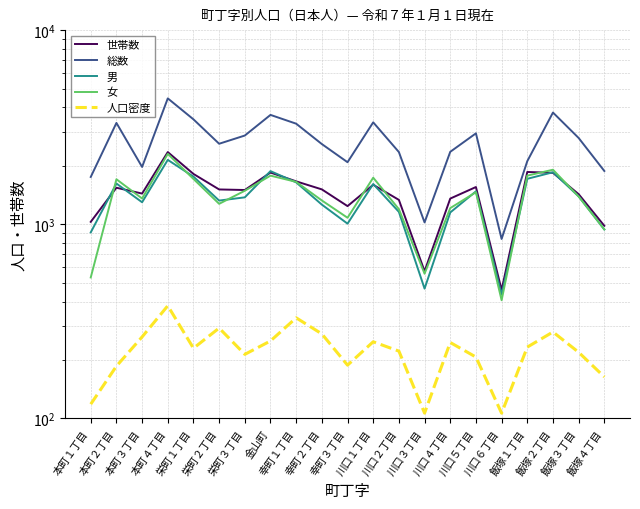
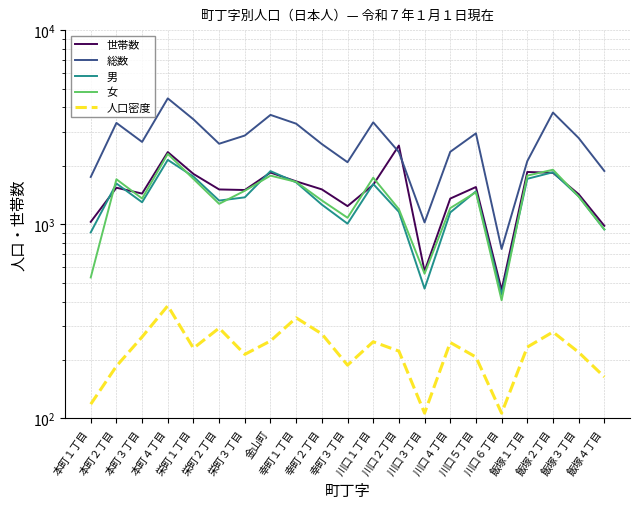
総数, 本町３丁目: 2000 -> 2700
世帯数, 川口２丁目: 1300 -> 2500
総数, 川口６丁目: 840 -> 750
